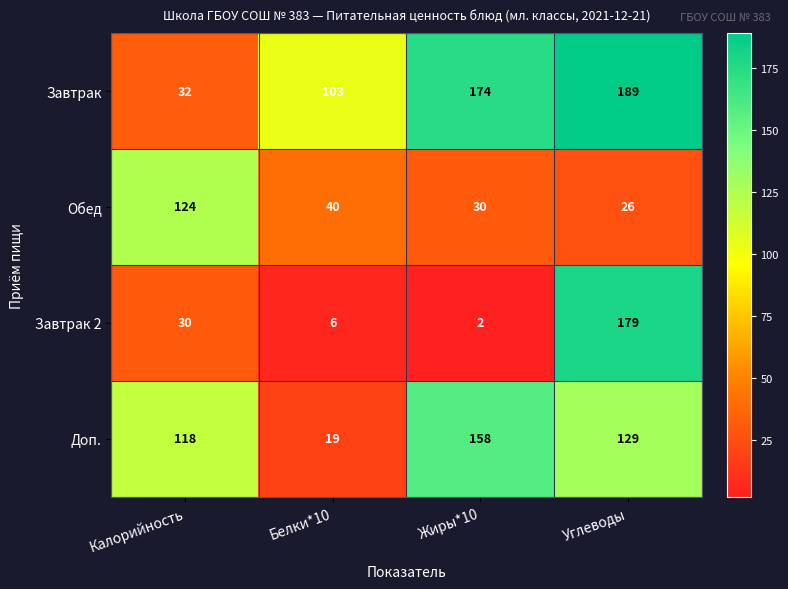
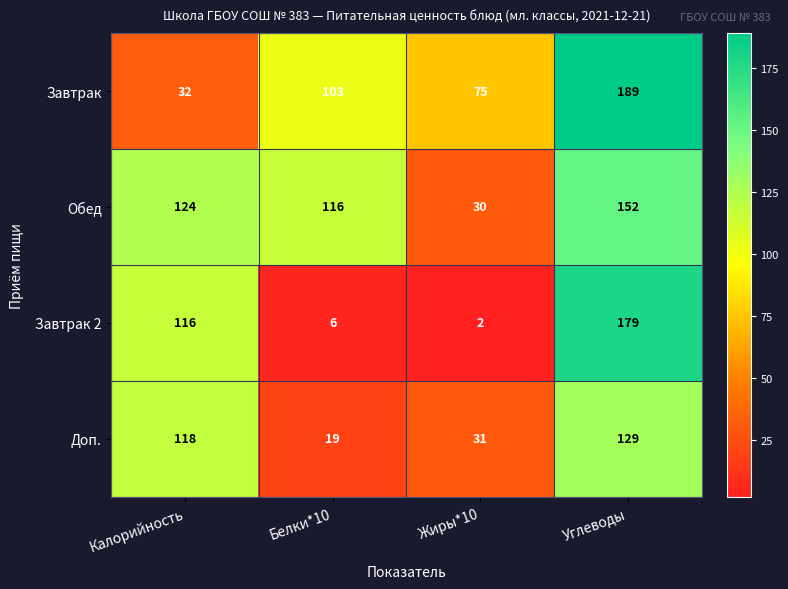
Завтрак, Жиры*10: 174 -> 75
Обед, Белки*10: 40 -> 116
Обед, Углеводы: 26 -> 152
Завтрак 2, Калорийность: 30 -> 116
Доп., Жиры*10: 158 -> 31
